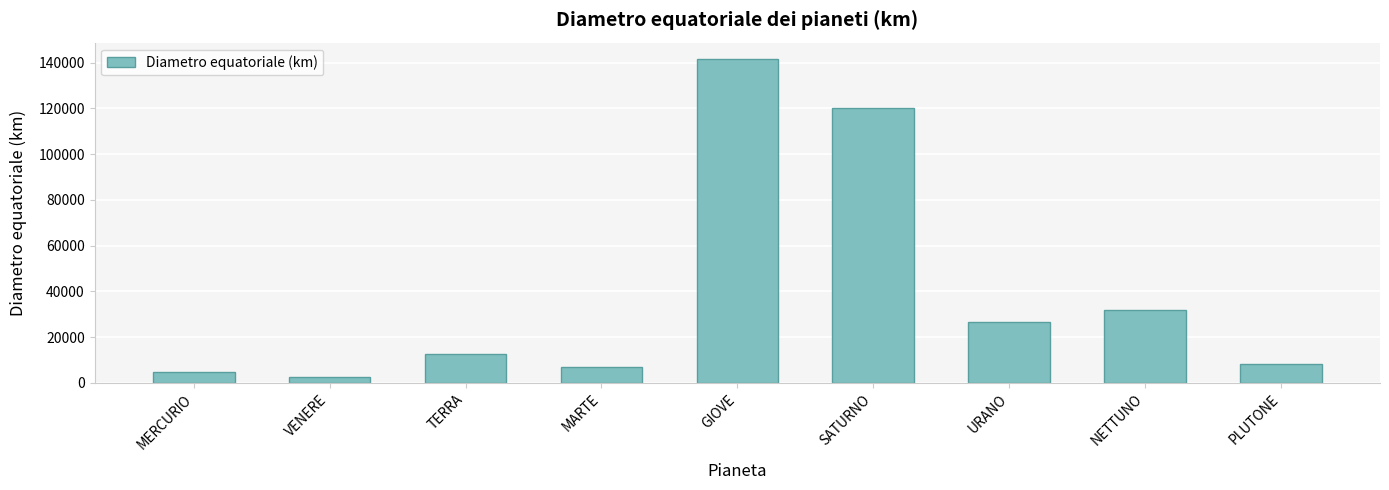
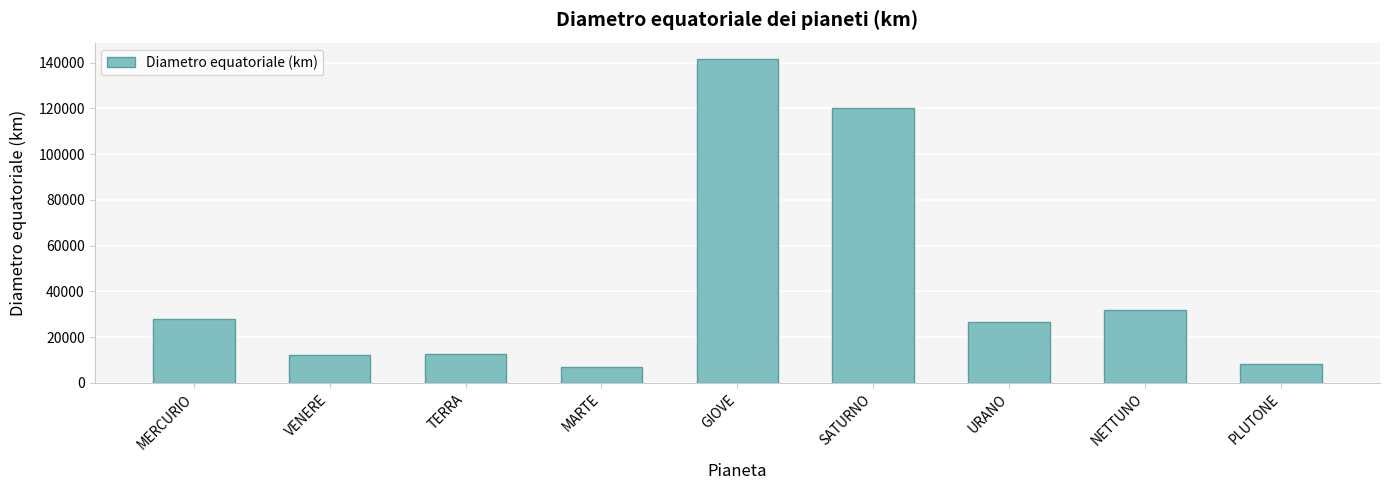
MERCURIO: 5000 -> 28000
VENERE: 2000 -> 12000
